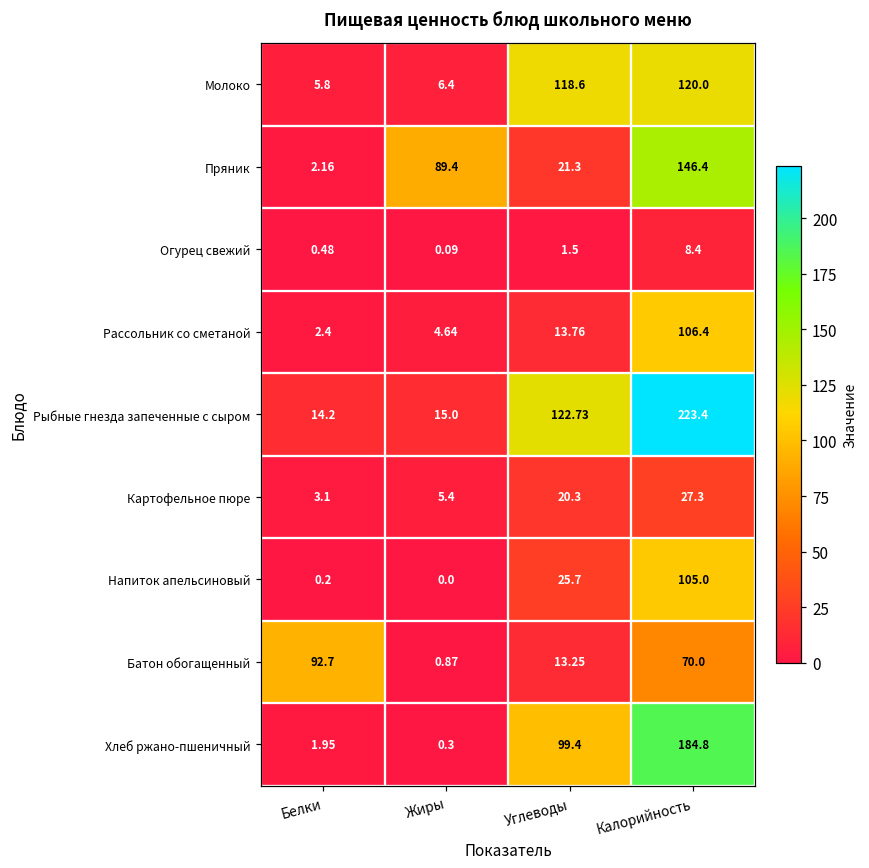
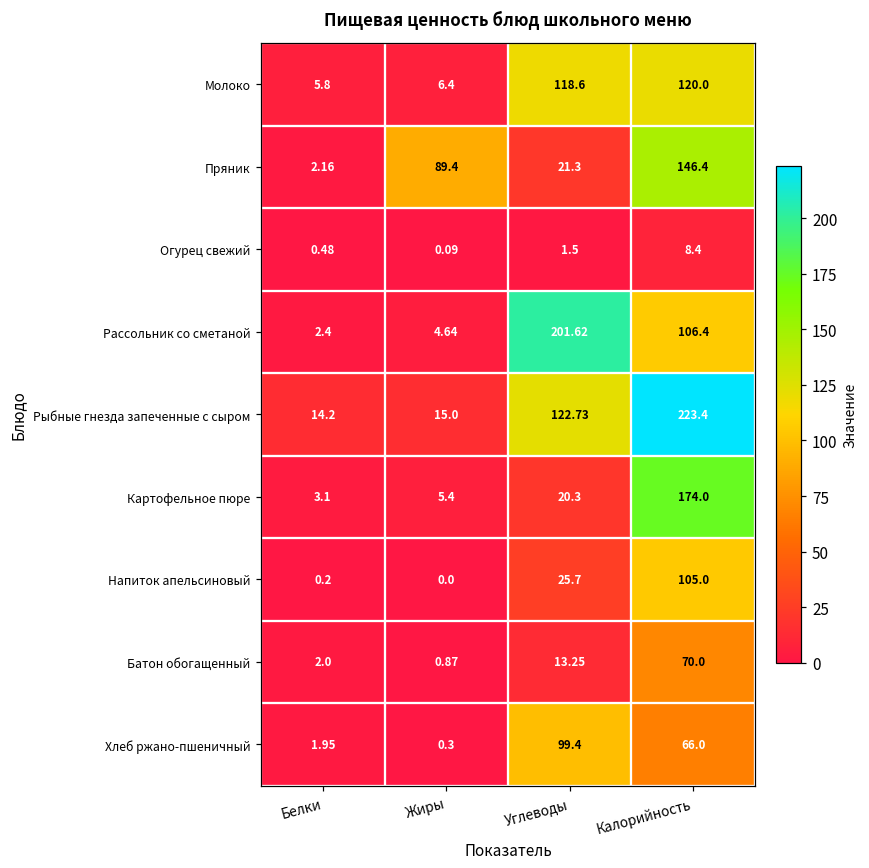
Рассольник со сметаной, Углеводы: 13.76 -> 201.62
Картофельное пюре, Калорийность: 27.3 -> 174.0
Батон обогащенный, Белки: 92.7 -> 2.0
Хлеб ржано-пшеничный, Калорийность: 184.8 -> 66.0
